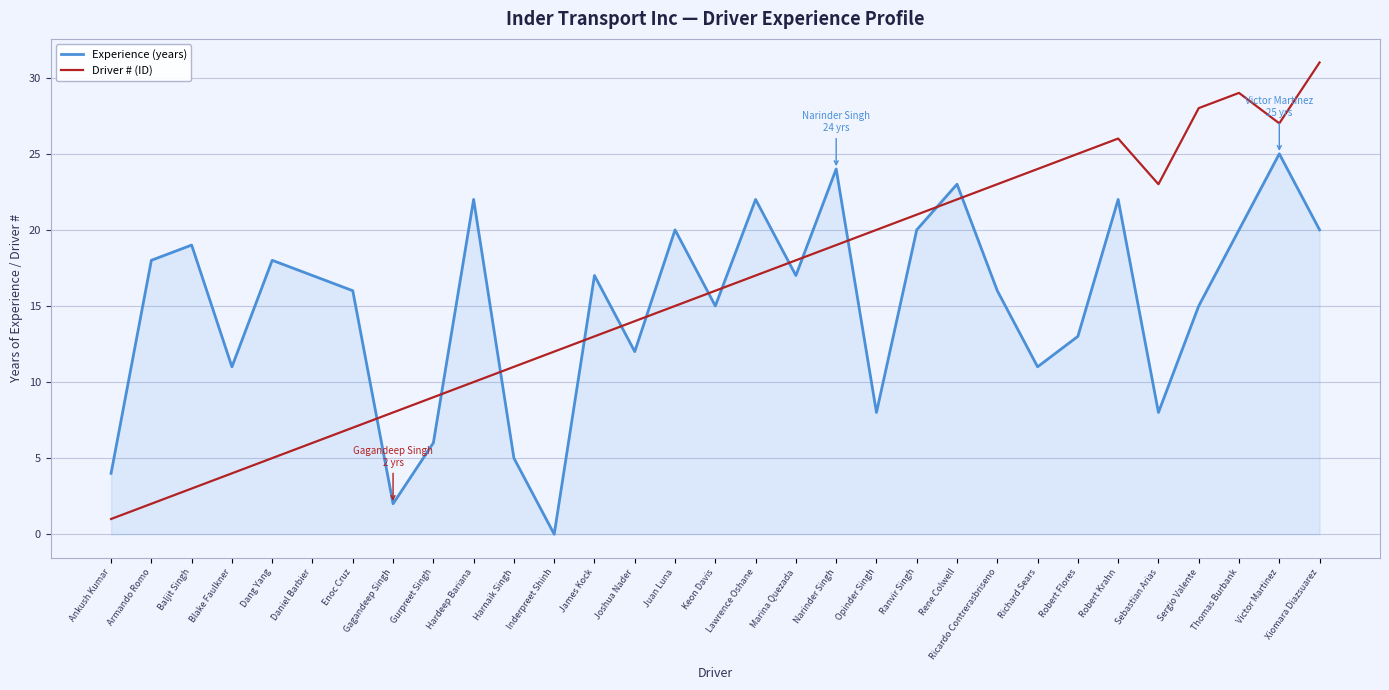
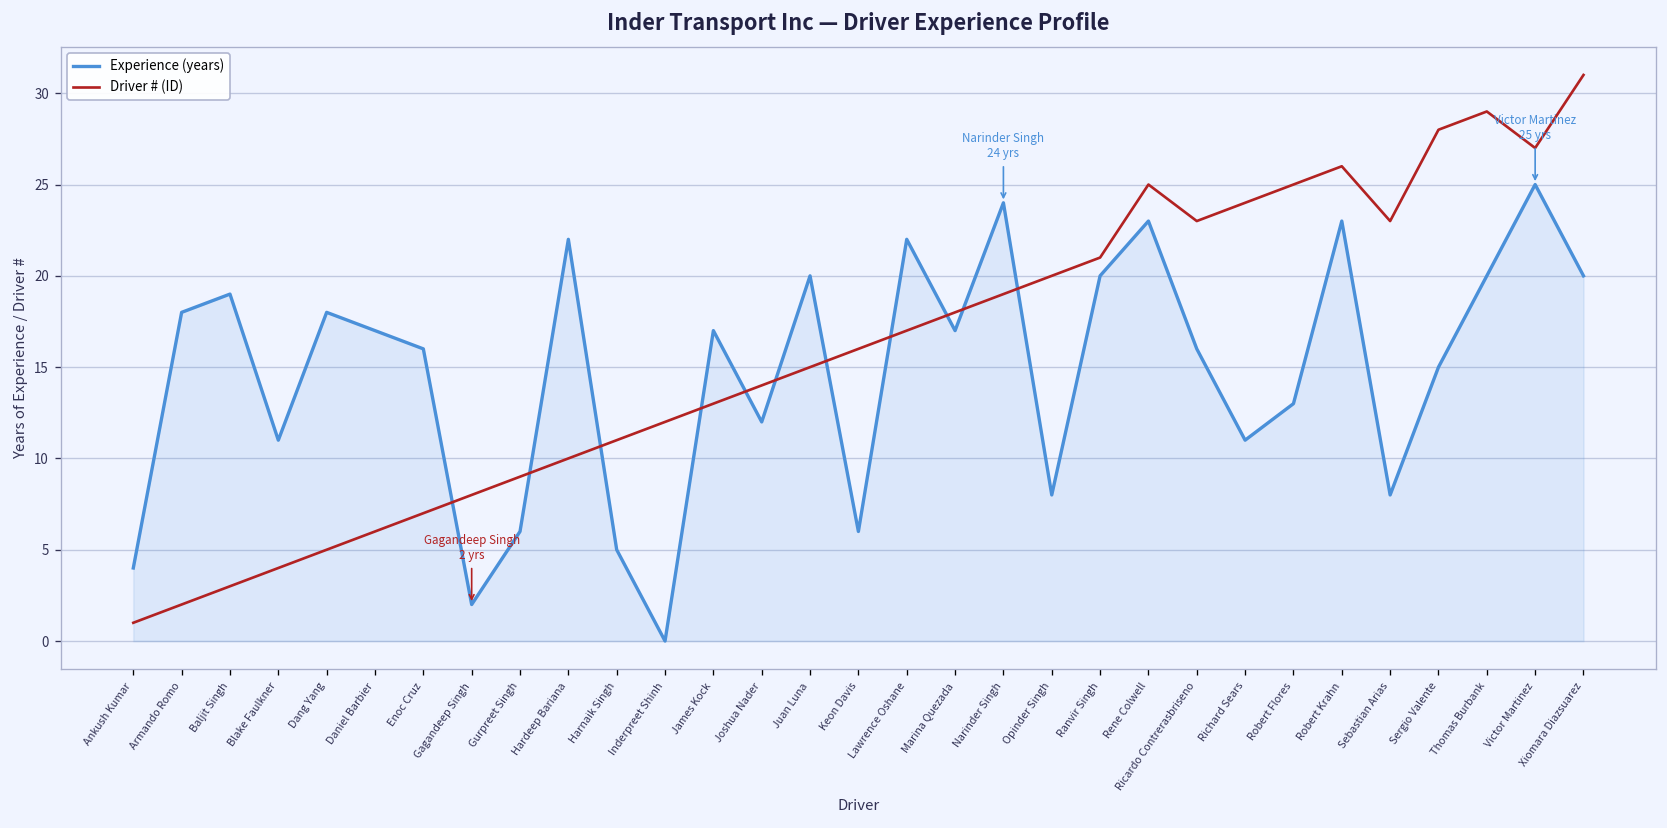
Experience (years), Keon Davis: 15 -> 6
Driver # (ID), Rene Colwell: 22 -> 25
Experience (years), Robert Krahn: 22 -> 23
